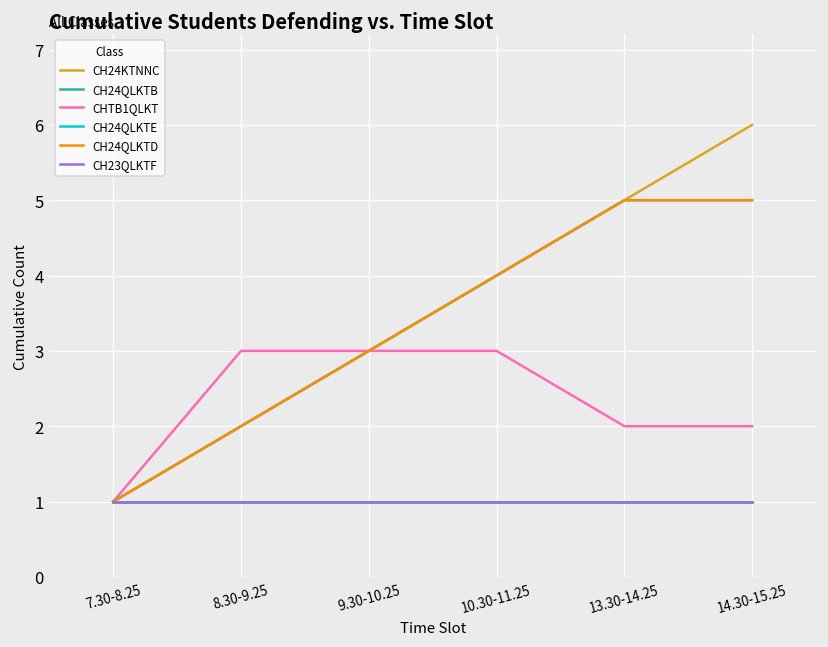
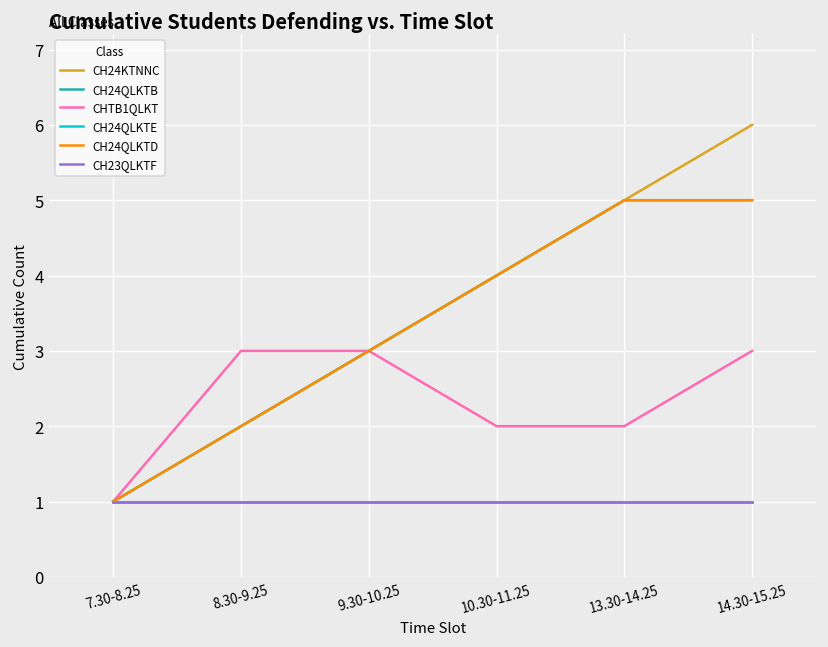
CHTB1QLKT, 10.30-11.25: 3 -> 2
CHTB1QLKT, 14.30-15.25: 2 -> 3
